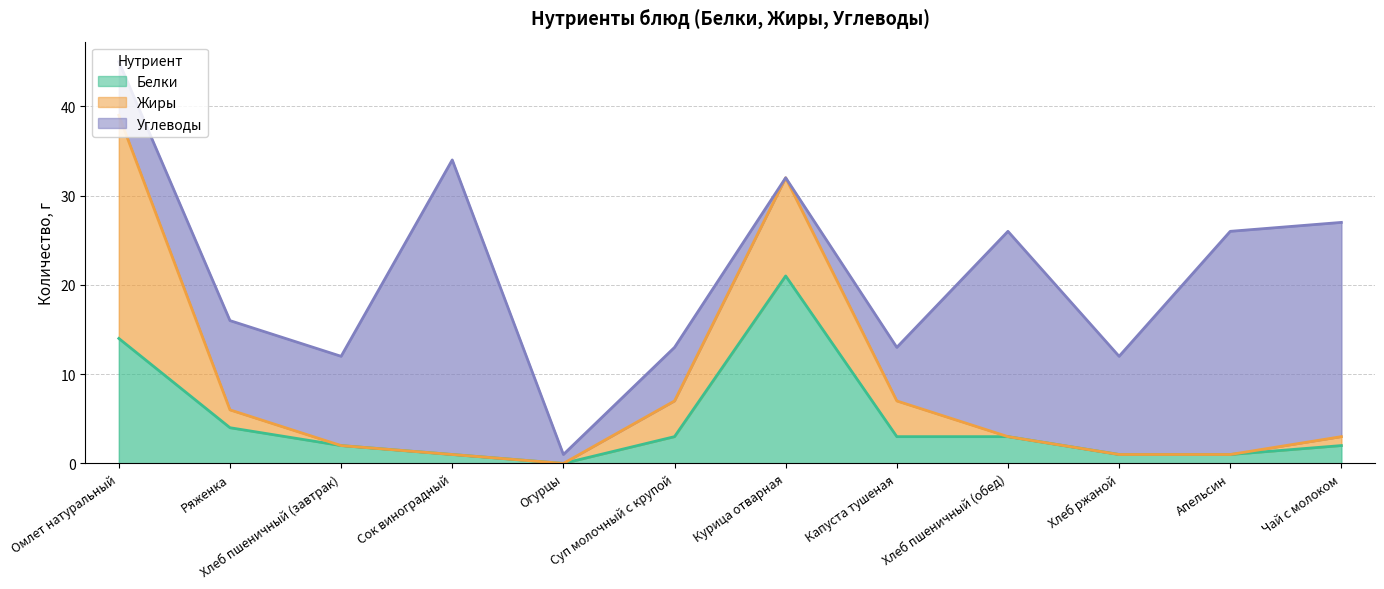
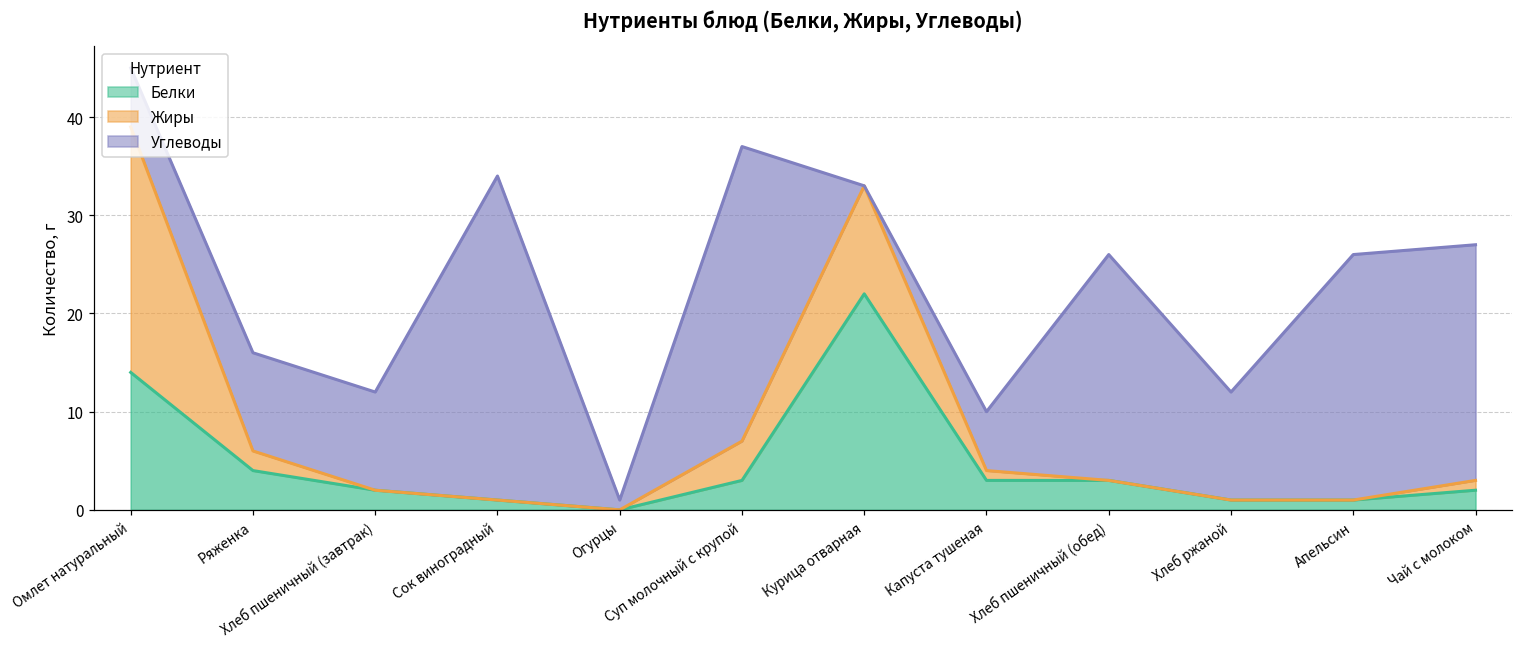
Углеводы, Суп молочный с крупой: 6 -> 30
Белки, Курица отварная: 21 -> 22
Жиры, Капуста тушеная: 4 -> 1
